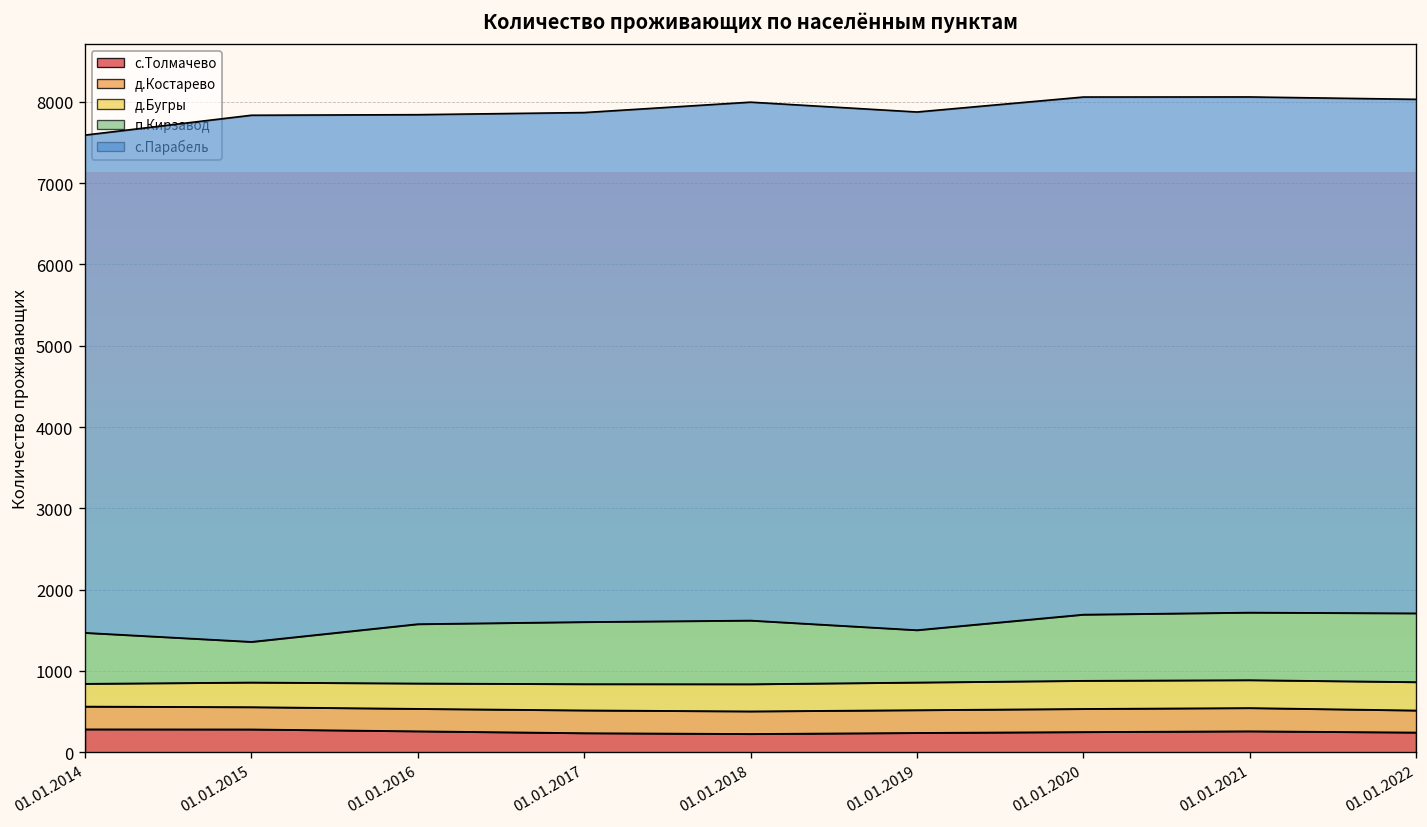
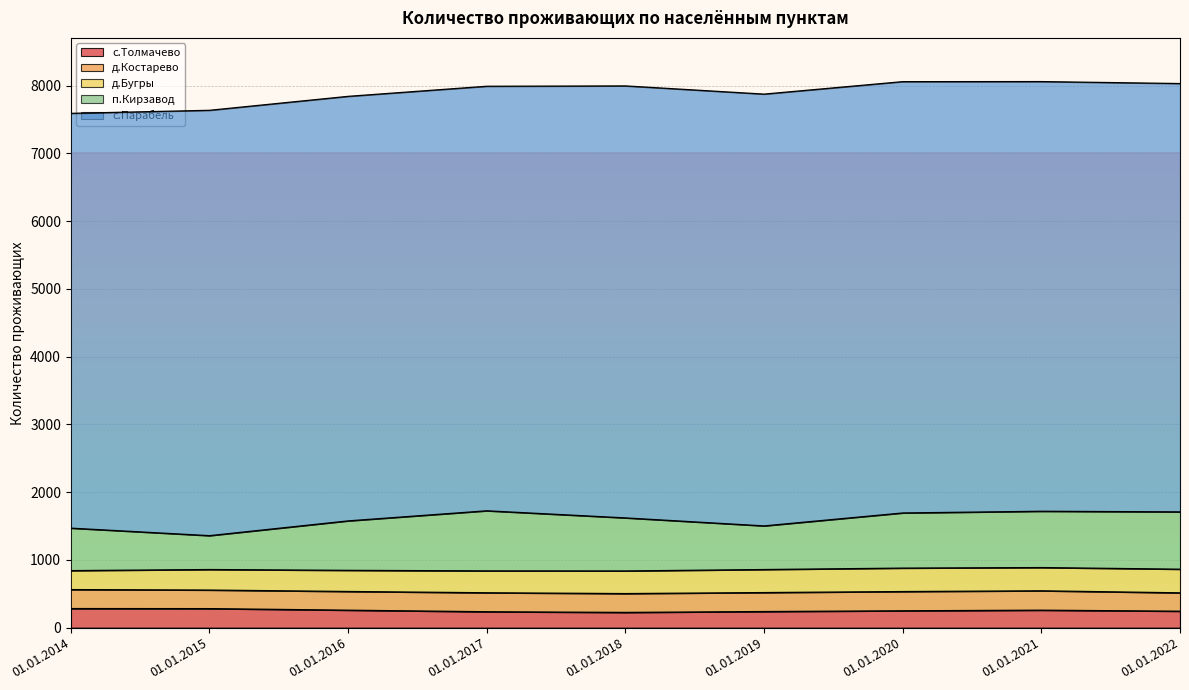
с.Парабель, 01.01.2015: 6500 -> 6300
п.Кирзавод, 01.01.2017: 800 -> 900
